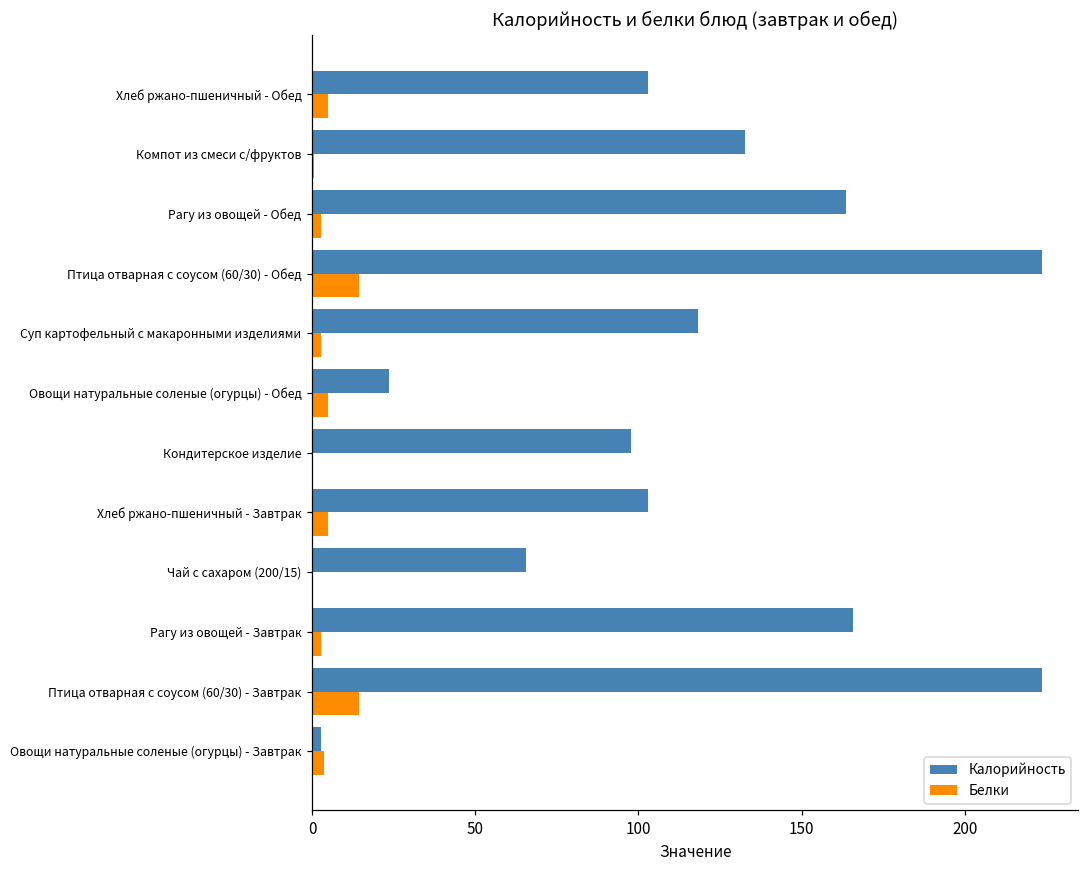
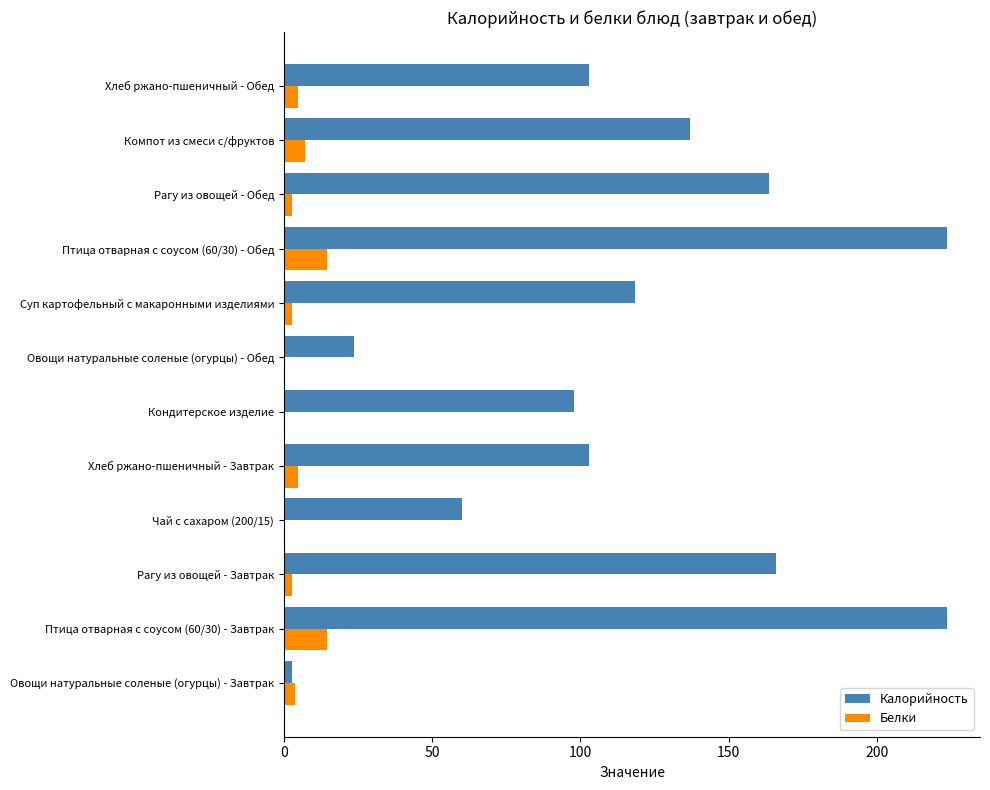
Калорийность, Компот из смеси с/фруктов: 133 -> 137
Белки, Компот из смеси с/фруктов: 1 -> 7
Белки, Овощи натуральные соленые (огурцы) - Обед: 5 -> 0
Калорийность, Чай с сахаром (200/15): 66 -> 60
